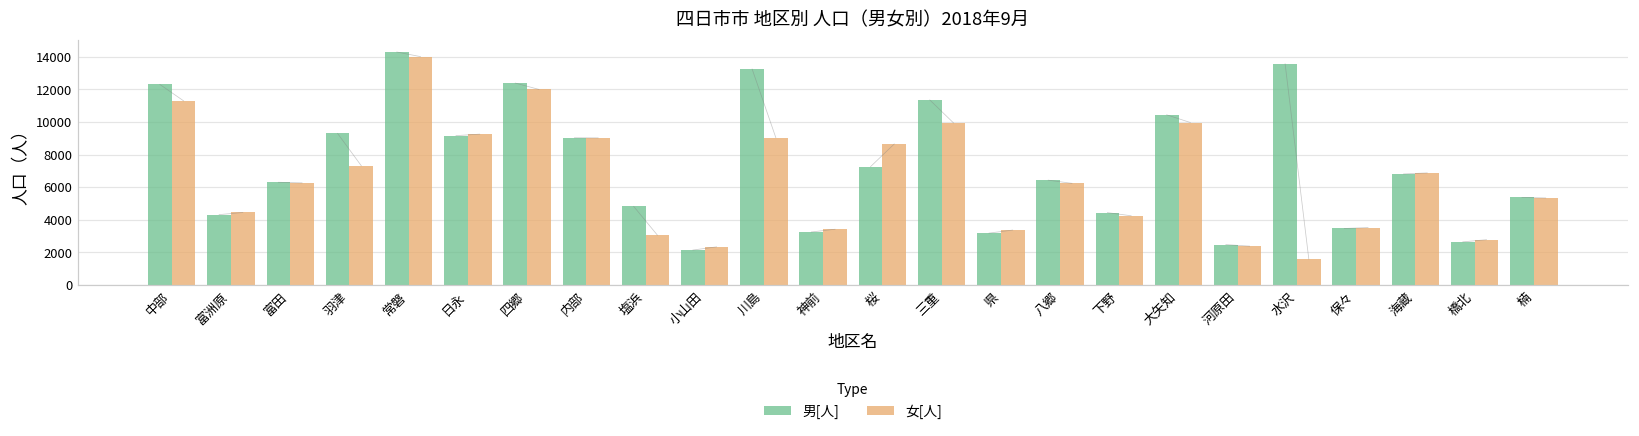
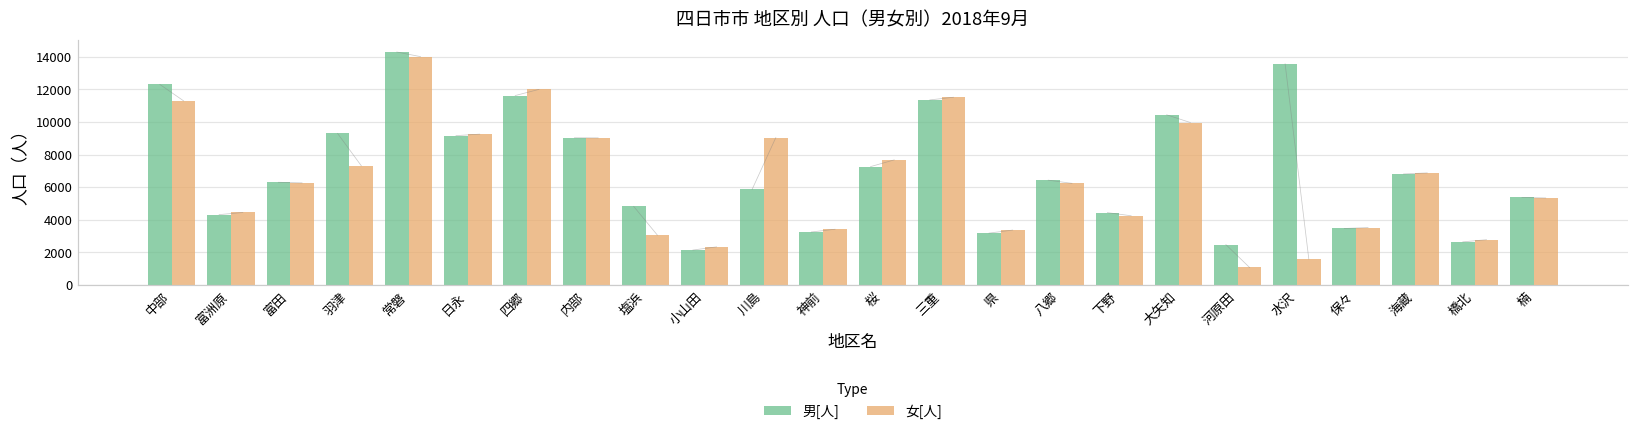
男[人], 四郷: 12400 -> 11600
男[人], 川島: 13300 -> 5900
女[人], 桜: 8700 -> 7700
女[人], 三重: 9900 -> 11500
女[人], 河原田: 2400 -> 1100
